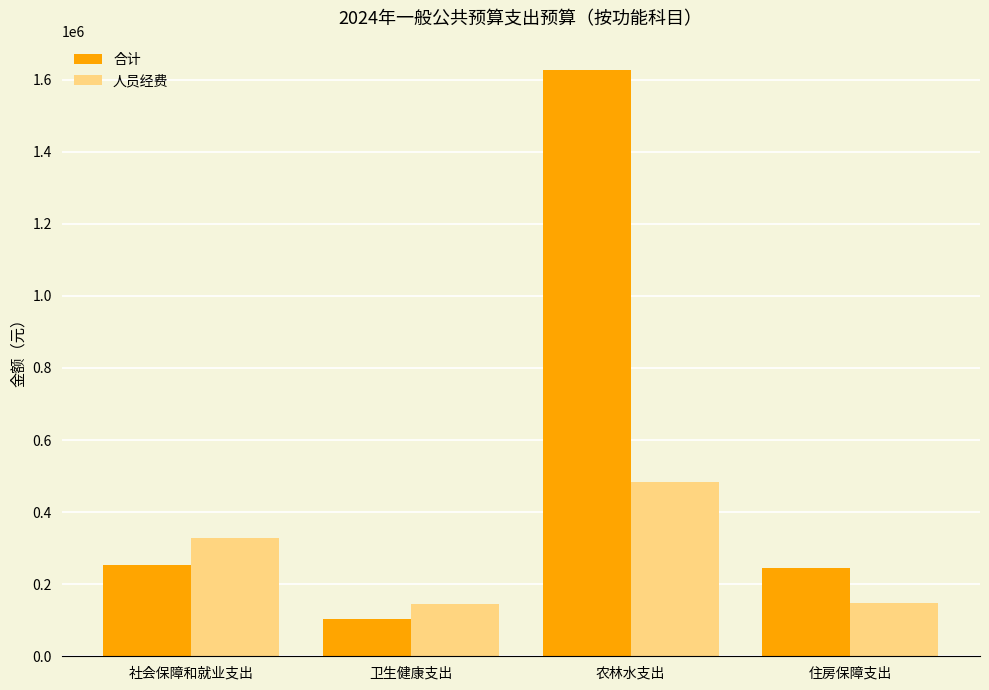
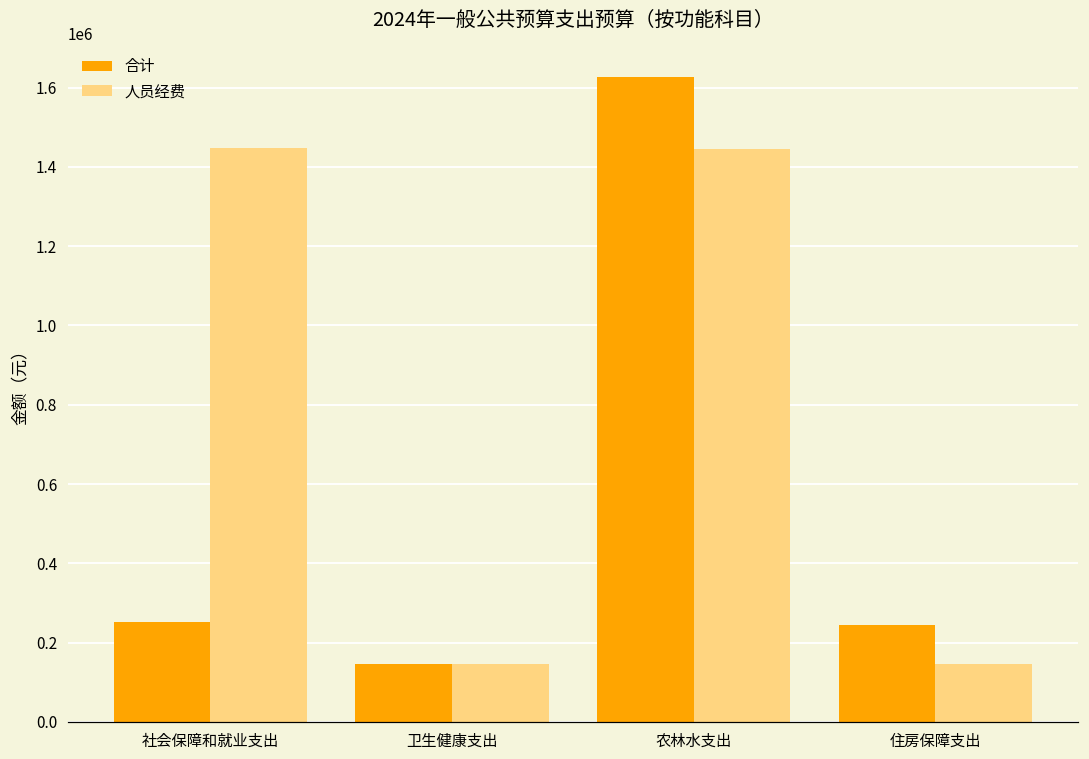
人员经费, 社会保障和就业支出: 330000 -> 1450000
合计, 卫生健康支出: 100000 -> 150000
人员经费, 农林水支出: 480000 -> 1450000
